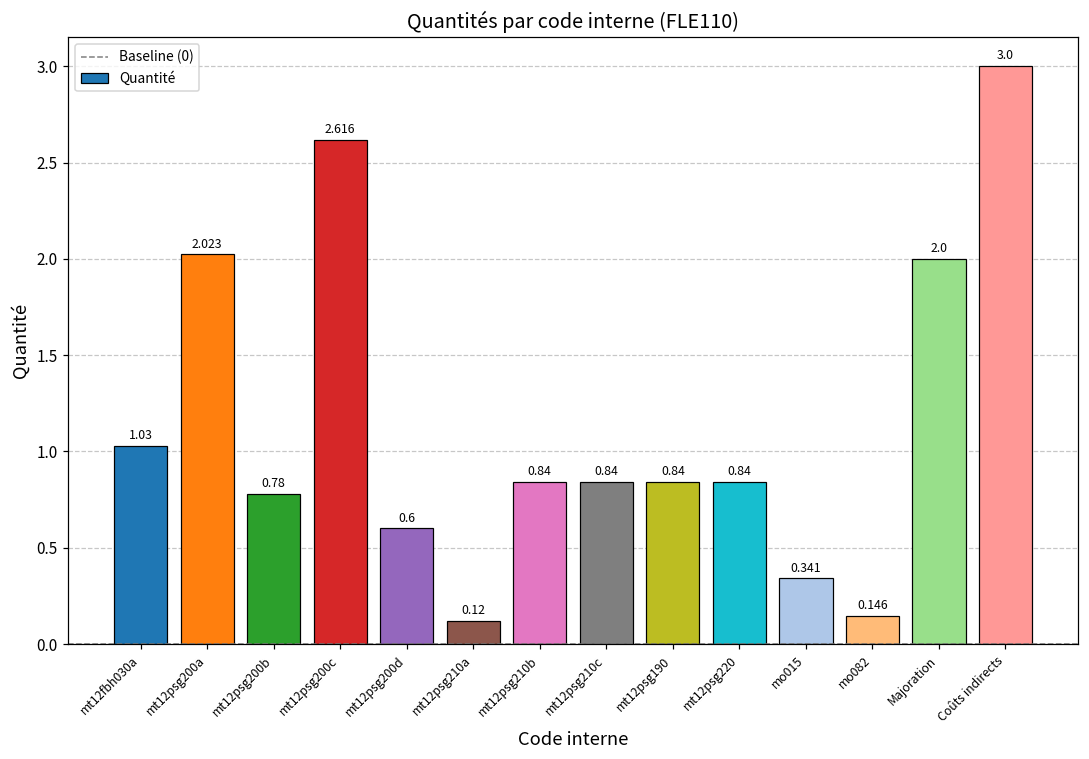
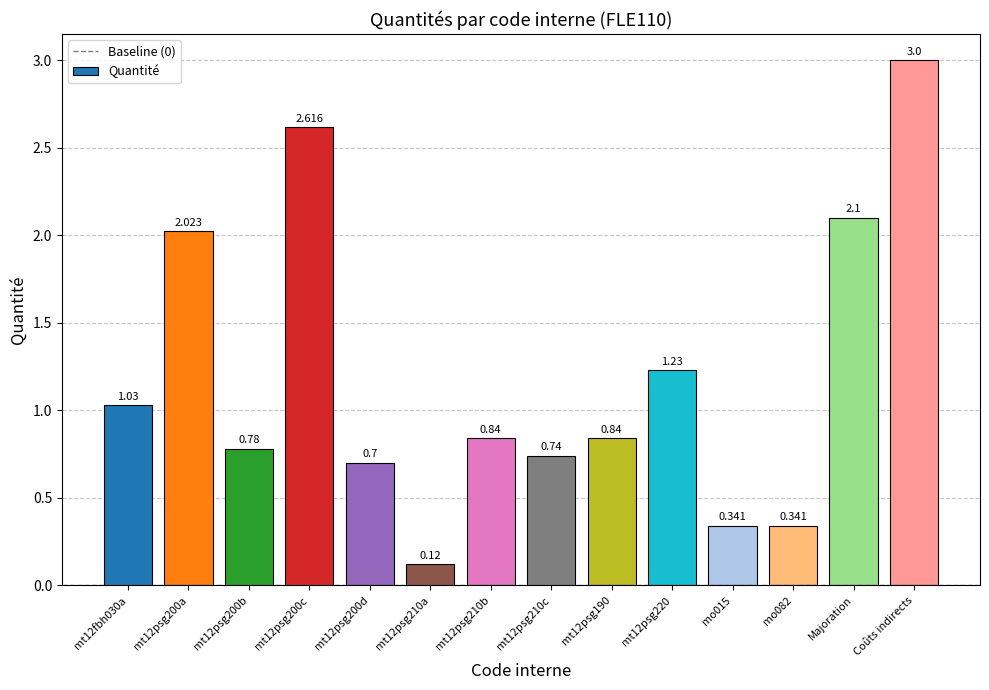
mt12psg200d: 0.6 -> 0.7
mt12psg210c: 0.84 -> 0.74
mt12psg220: 0.84 -> 1.23
mo082: 0.146 -> 0.341
Majoration: 2.0 -> 2.1
